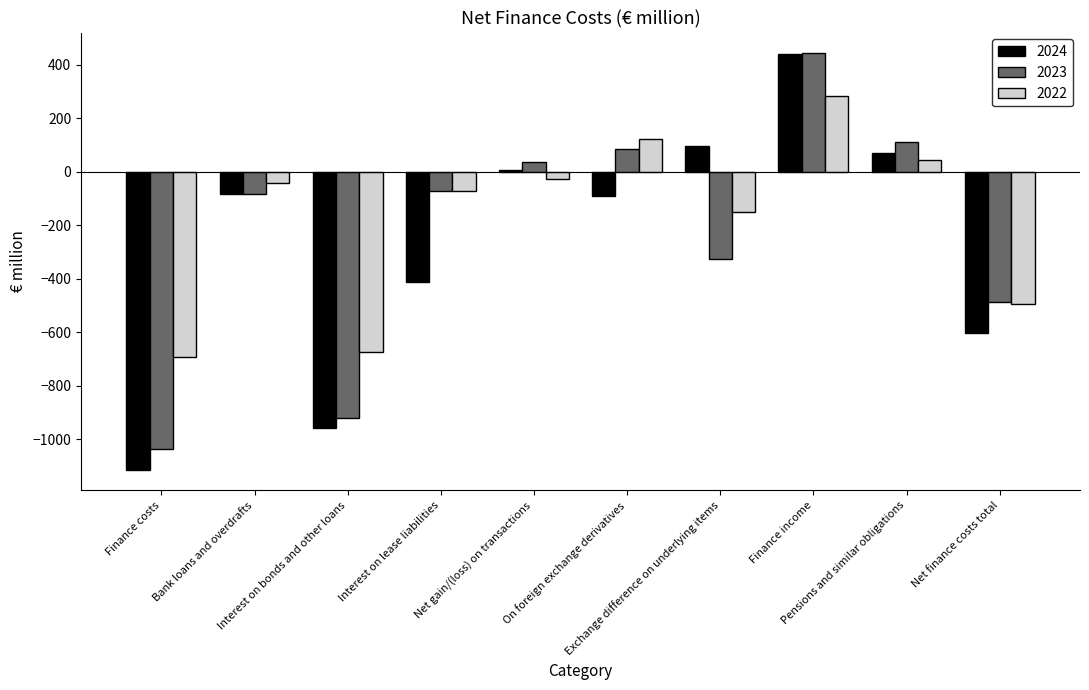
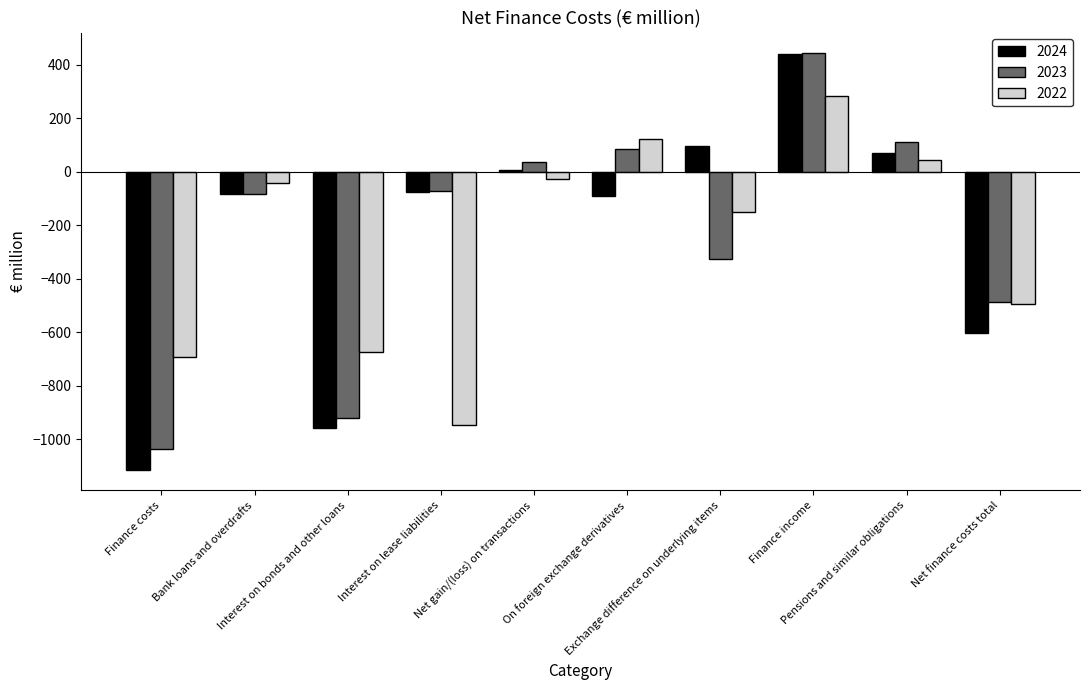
2024, Interest on lease liabilities: -410 -> -80
2022, Interest on lease liabilities: -70 -> -950
